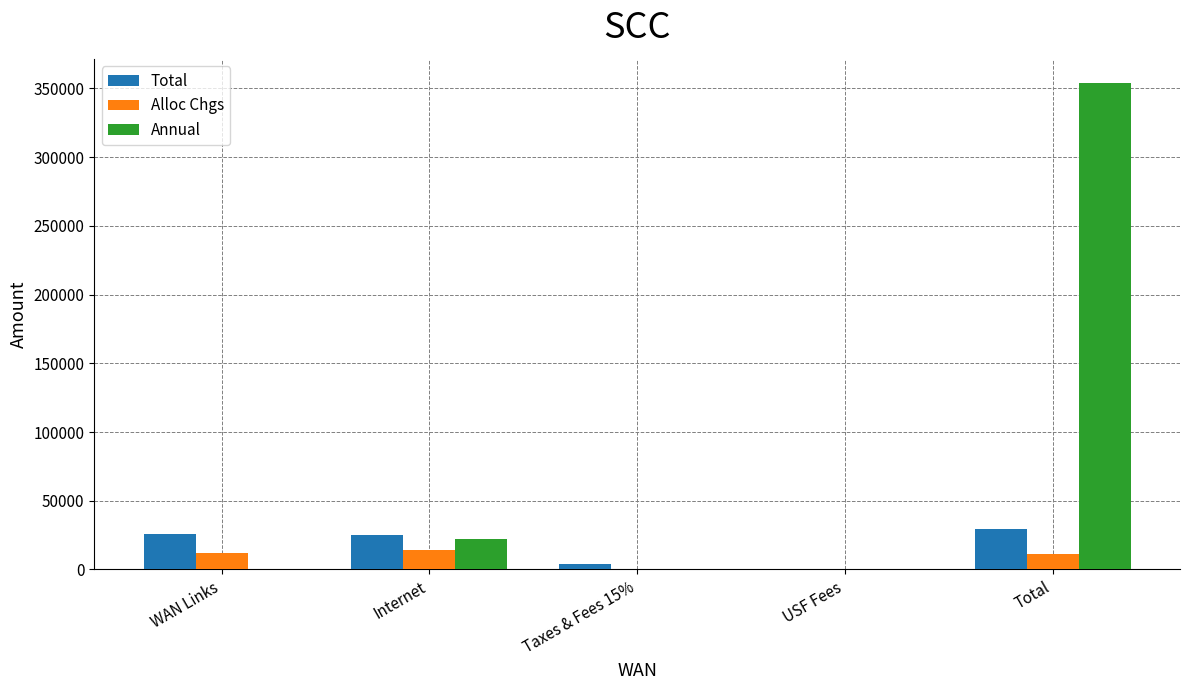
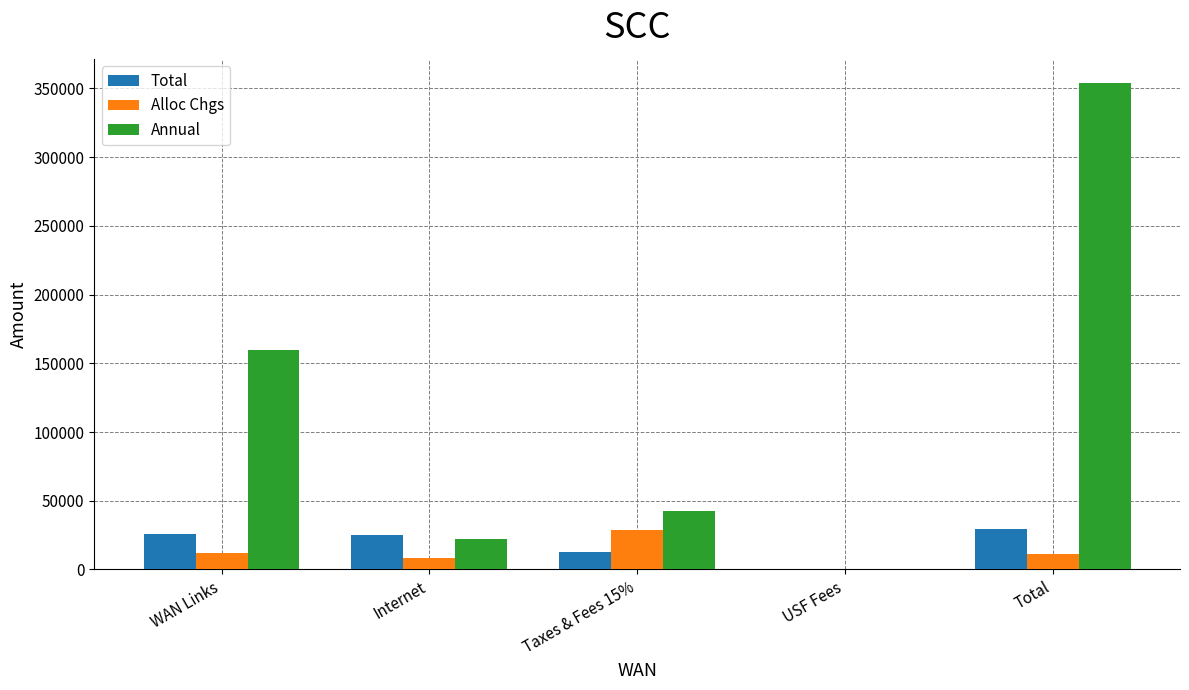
Annual, WAN Links: 0 -> 160000
Alloc Chgs, Internet: 14000 -> 8000
Total, Taxes & Fees 15%: 4000 -> 13000
Alloc Chgs, Taxes & Fees 15%: 0 -> 29000
Annual, Taxes & Fees 15%: 0 -> 42000
